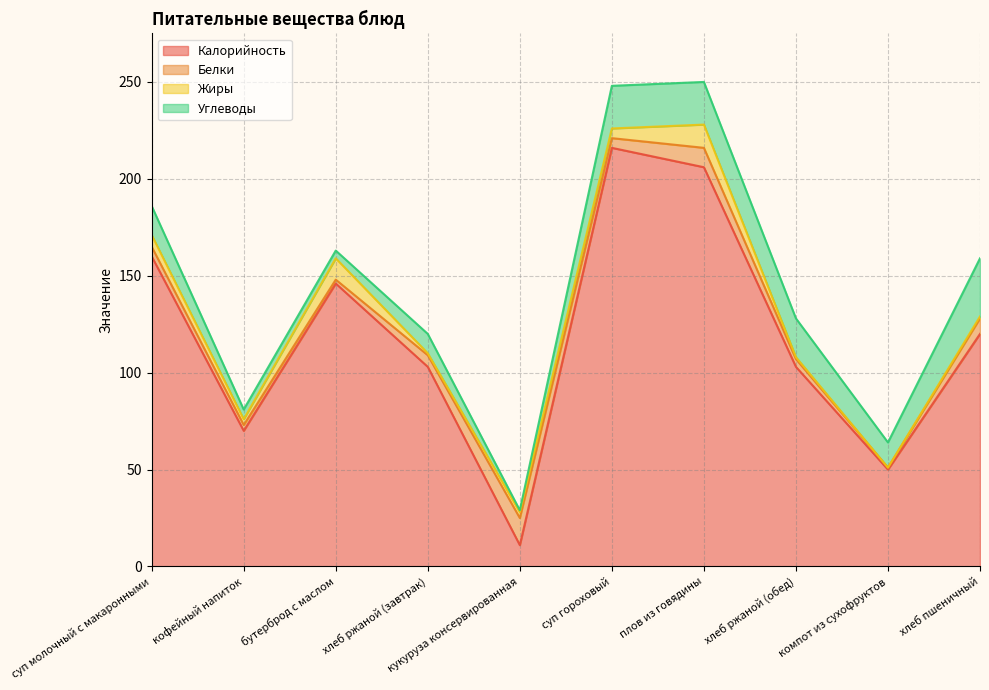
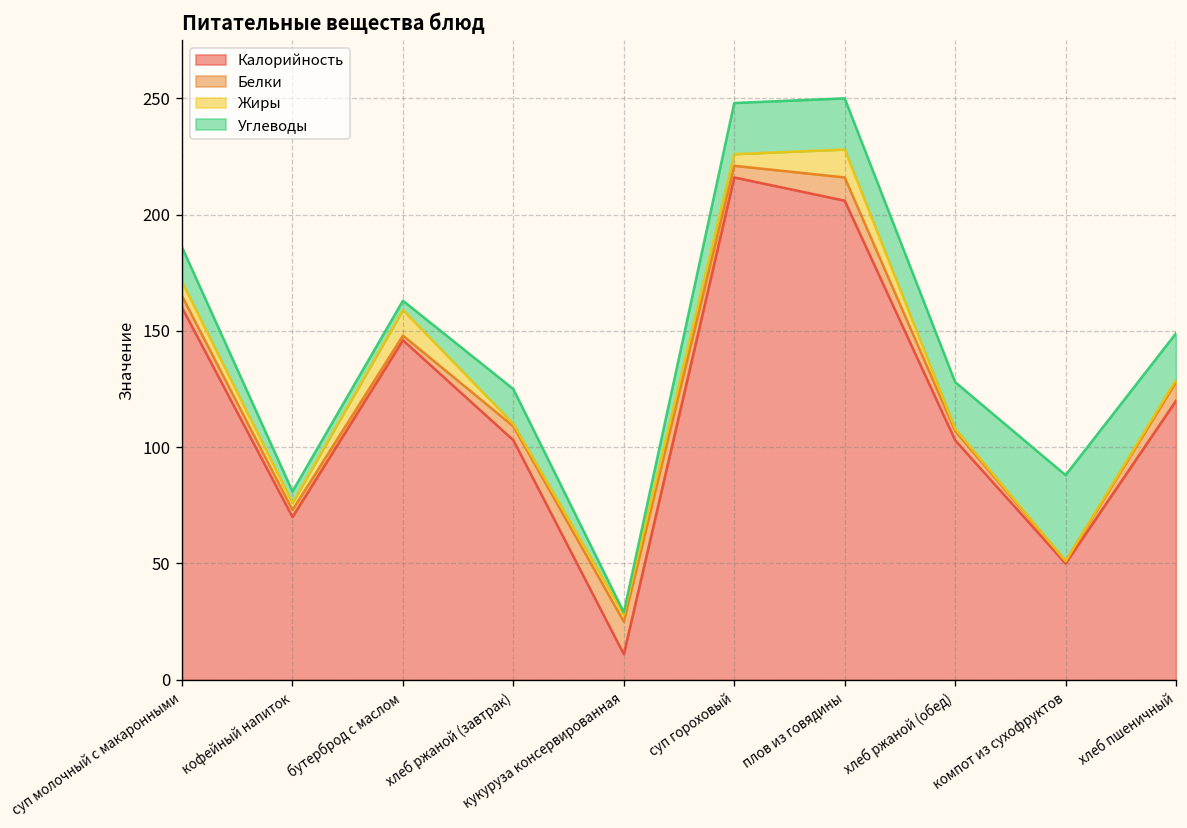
Углеводы, хлеб ржаной (завтрак): 10 -> 15
Углеводы, компот из сухофруктов: 13 -> 37
Углеводы, хлеб пшеничный: 30 -> 20
